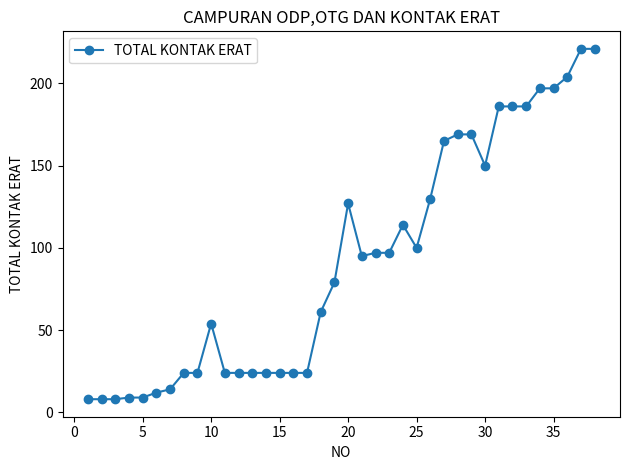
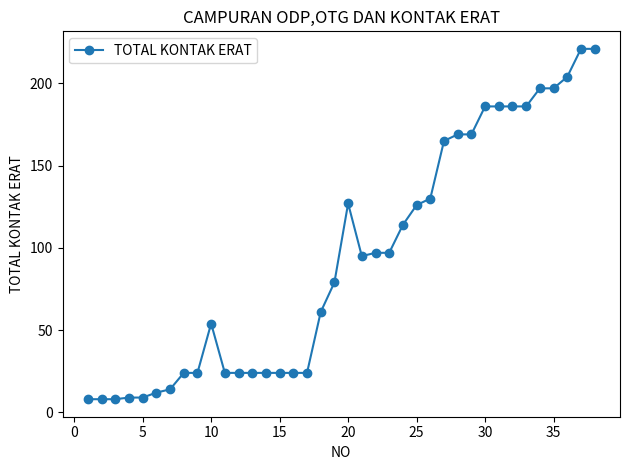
25: 100 -> 126
30: 150 -> 186
